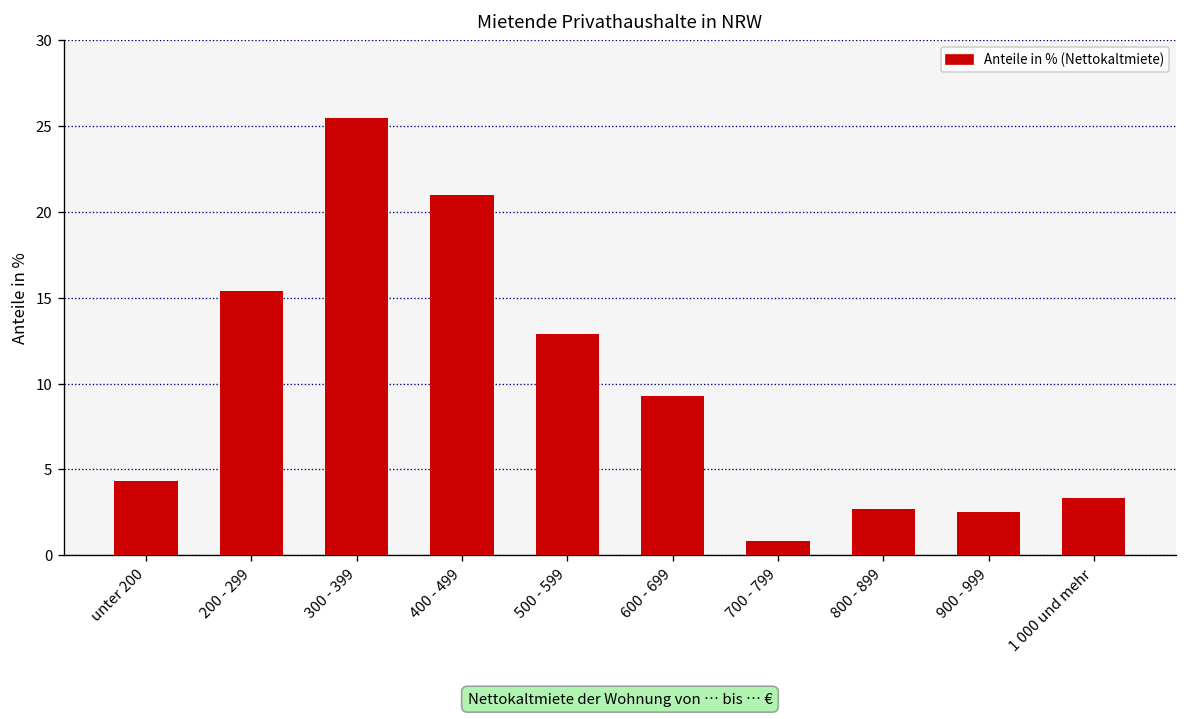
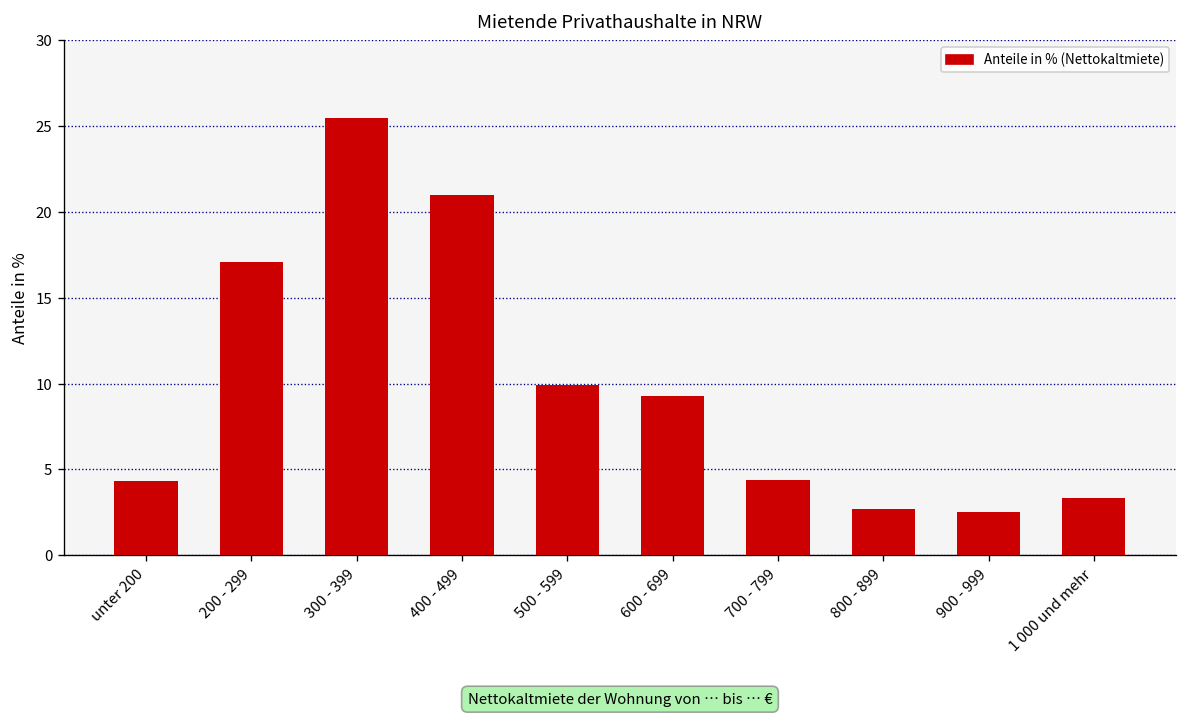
200 - 299: 15.4 -> 17.1
500 - 599: 12.9 -> 9.9
700 - 799: 0.8 -> 4.4
